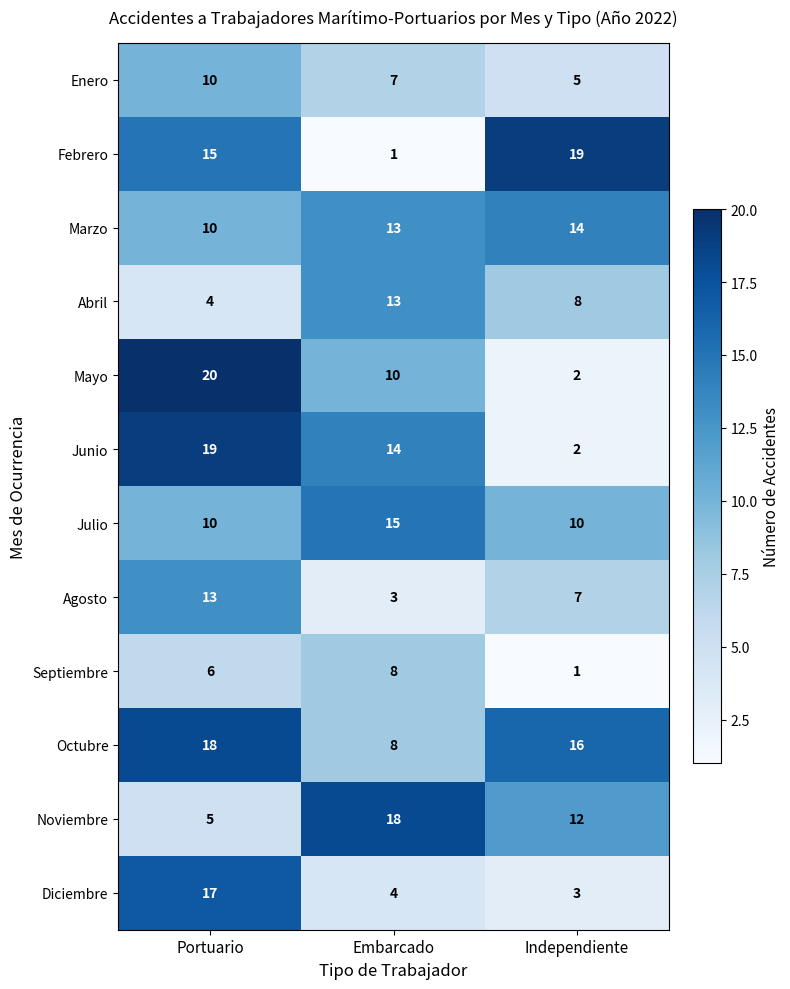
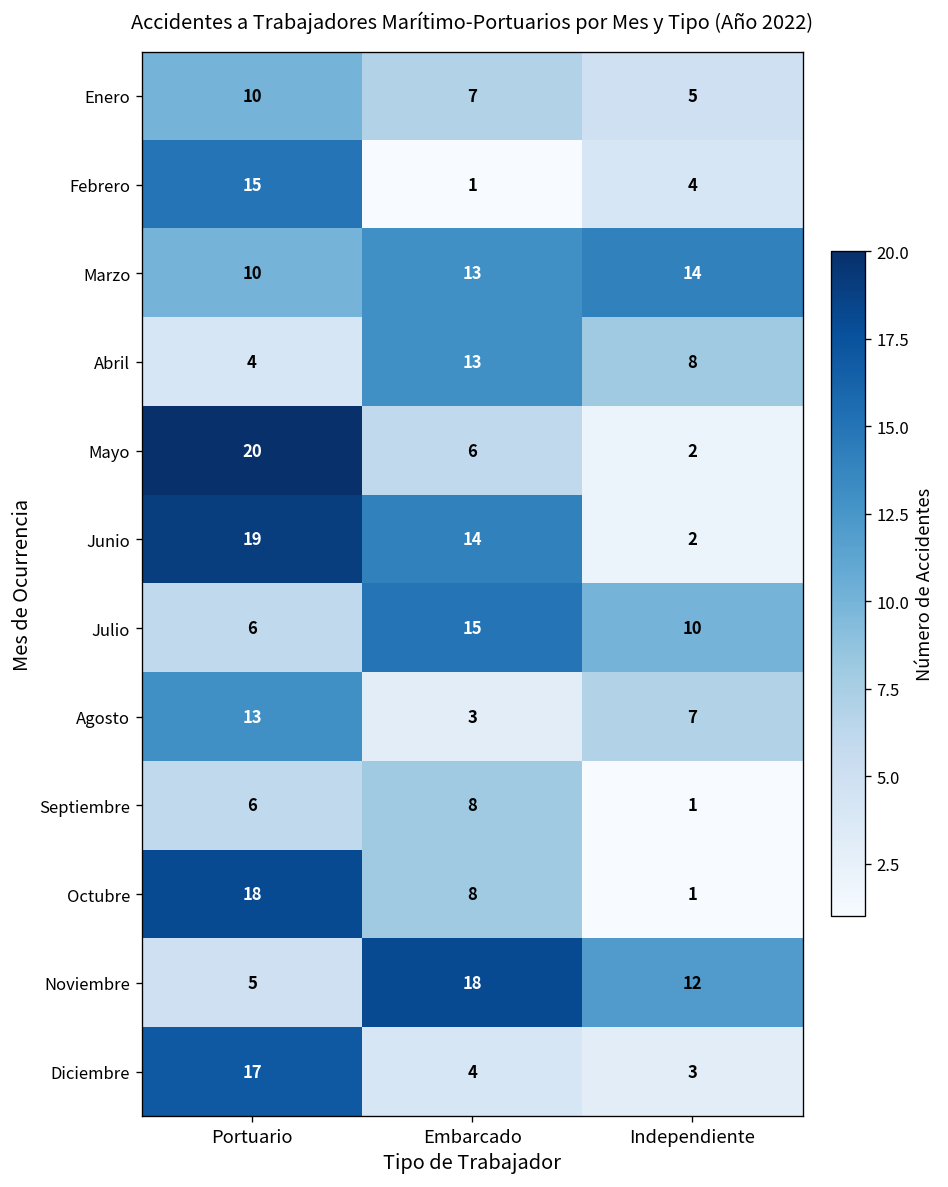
Febrero, Independiente: 19 -> 4
Mayo, Embarcado: 10 -> 6
Julio, Portuario: 10 -> 6
Octubre, Independiente: 16 -> 1
